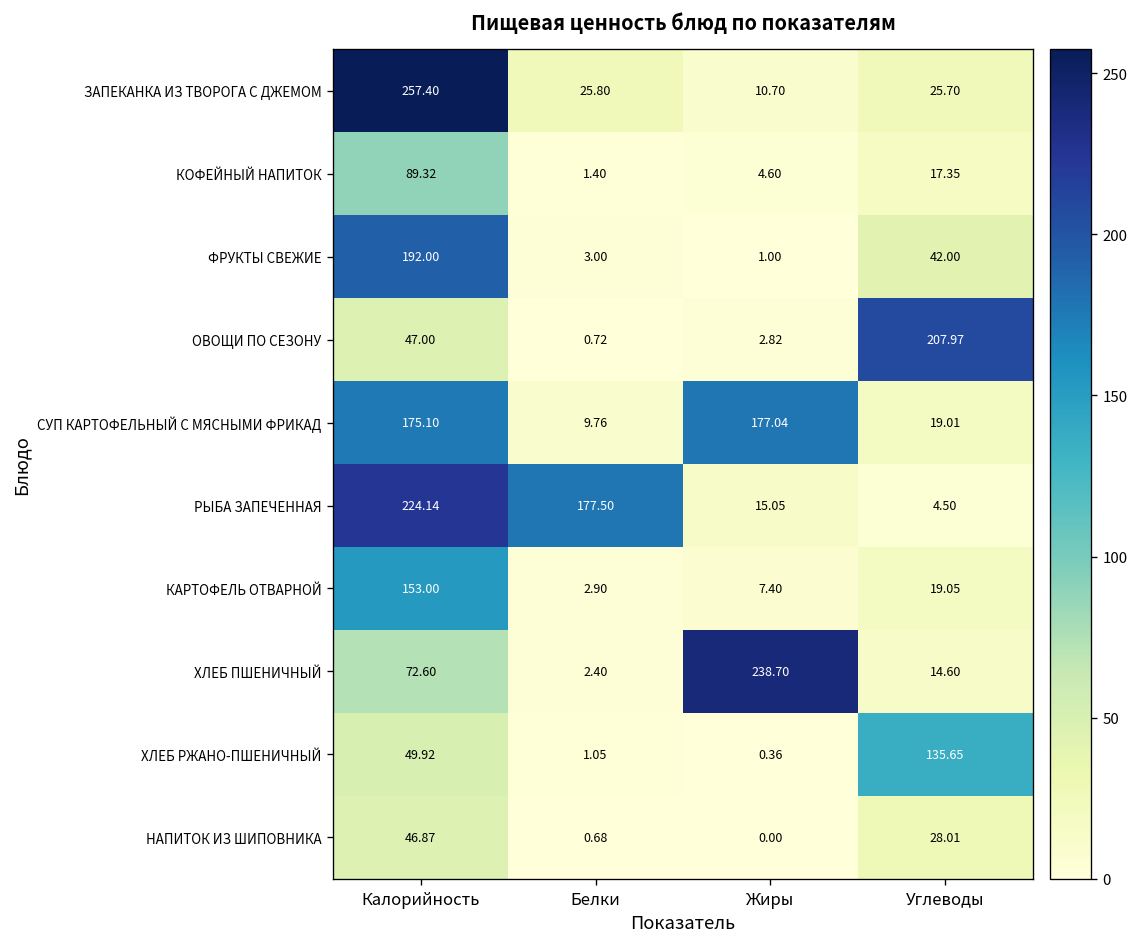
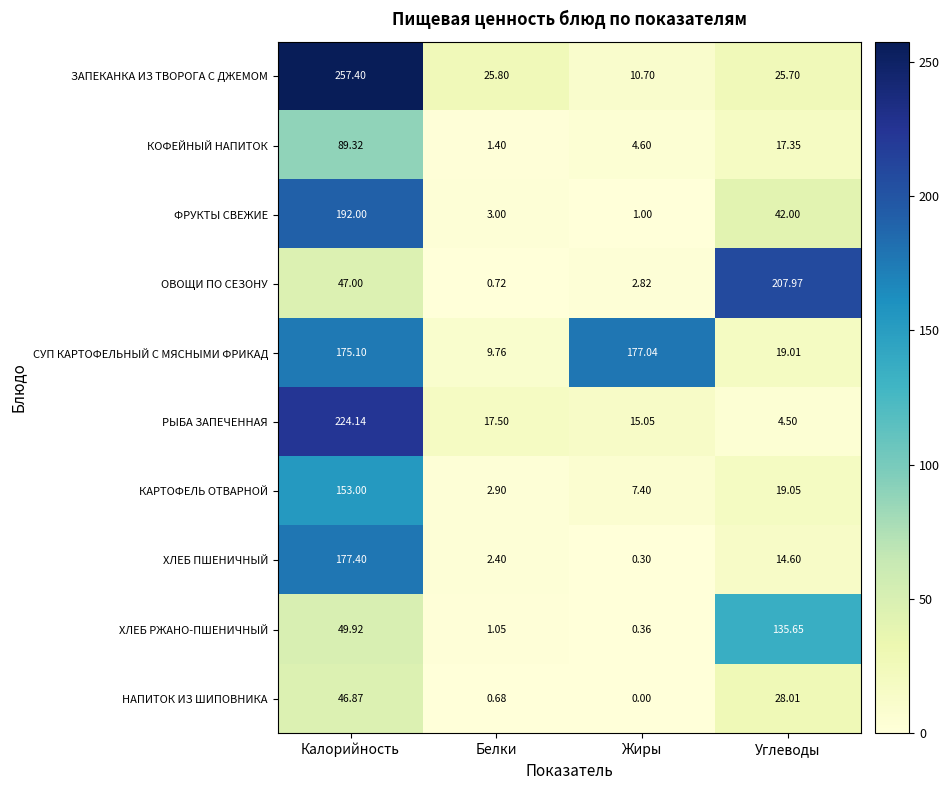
РЫБА ЗАПЕЧЕННАЯ, Белки: 177.50 -> 17.50
ХЛЕБ ПШЕНИЧНЫЙ, Калорийность: 72.60 -> 177.40
ХЛЕБ ПШЕНИЧНЫЙ, Жиры: 238.70 -> 0.30
